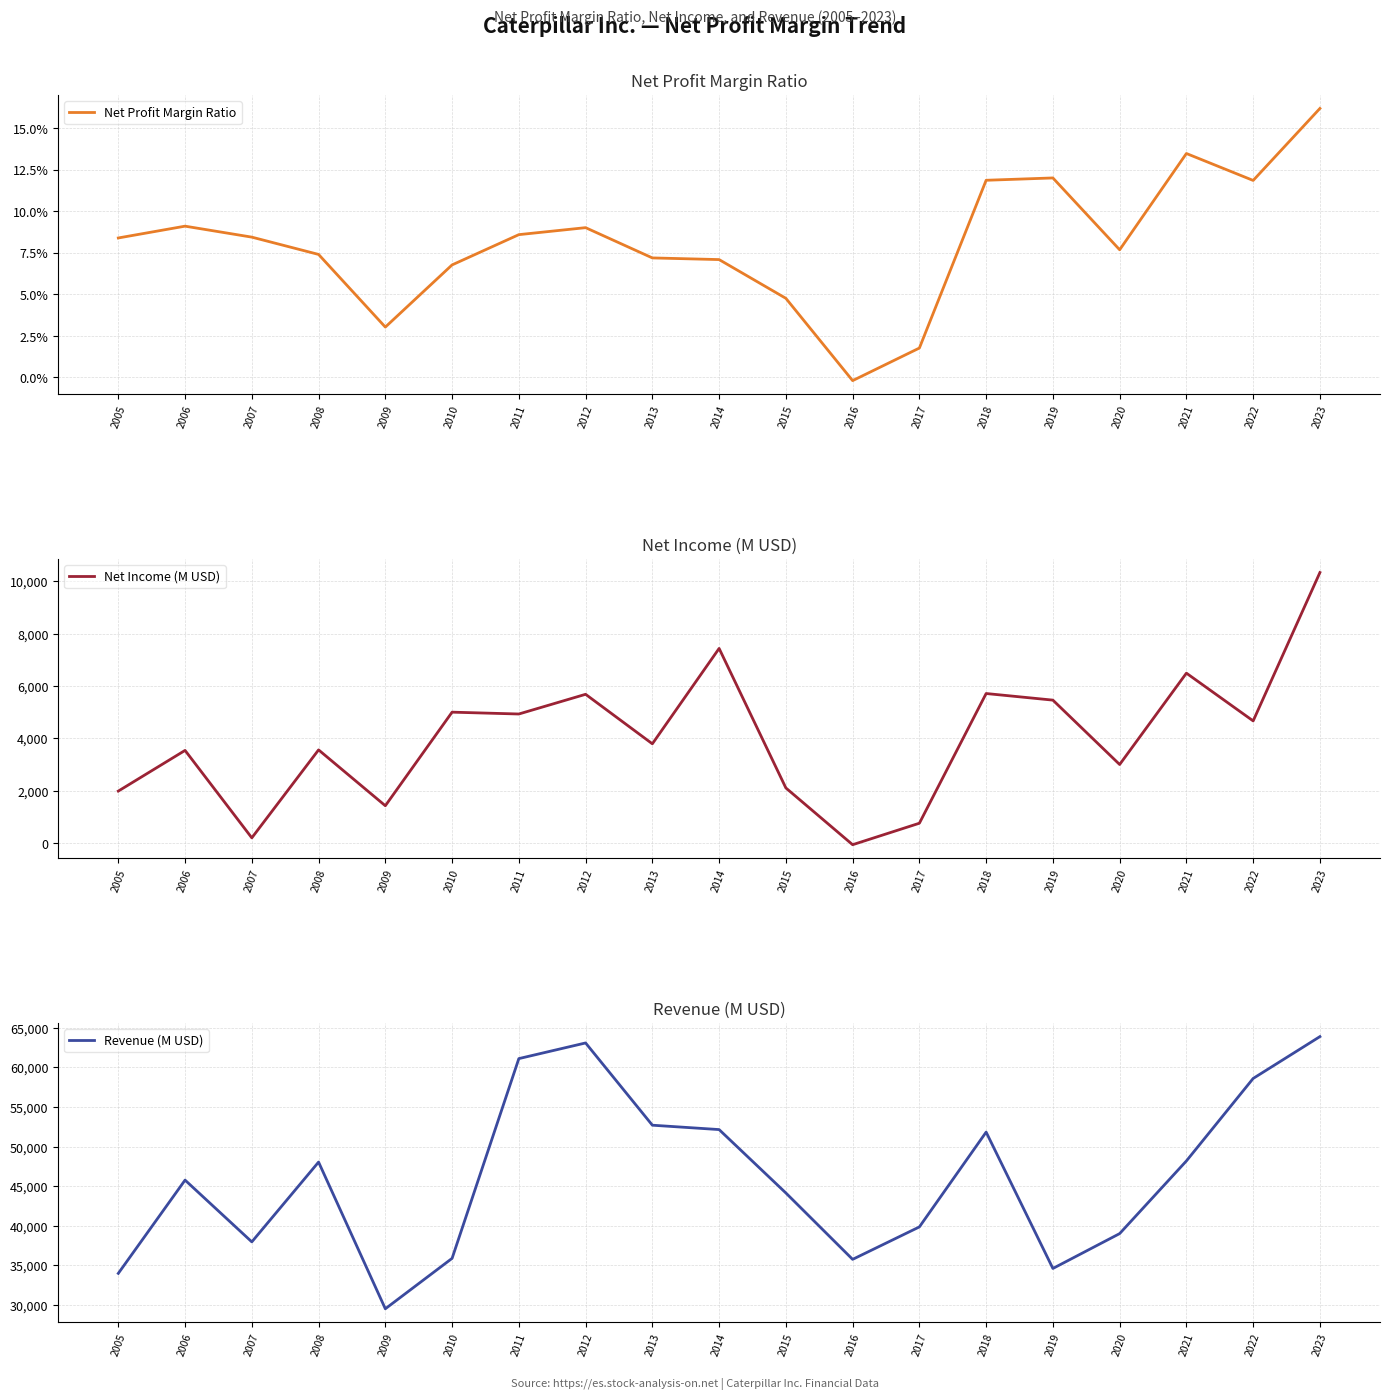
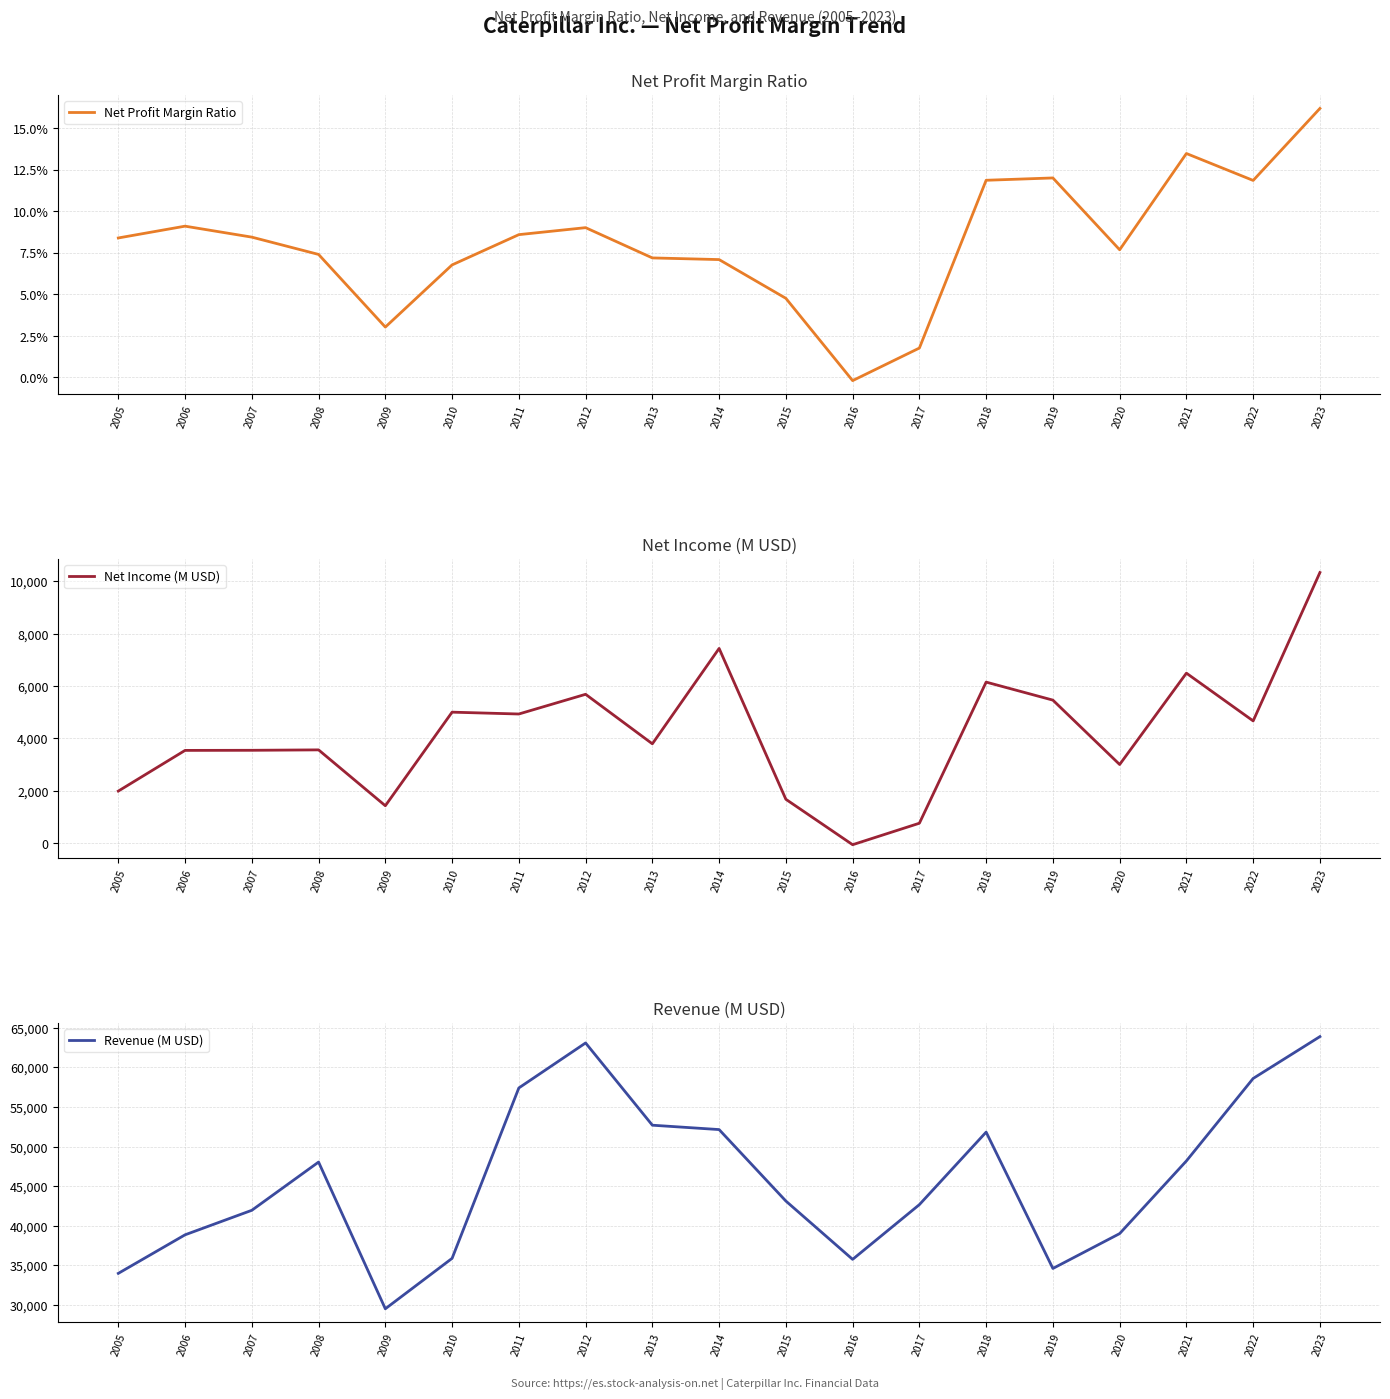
Net Income (M USD), 2007: 200 -> 3,500
Net Income (M USD), 2015: 2,100 -> 1,700
Net Income (M USD), 2018: 5,700 -> 6,100
Revenue (M USD), 2006: 46,000 -> 39,000
Revenue (M USD), 2007: 38,000 -> 42,000
Revenue (M USD), 2011: 61,000 -> 57,000
Revenue (M USD), 2015: 44,000 -> 43,000
Revenue (M USD), 2017: 40,000 -> 43,000
